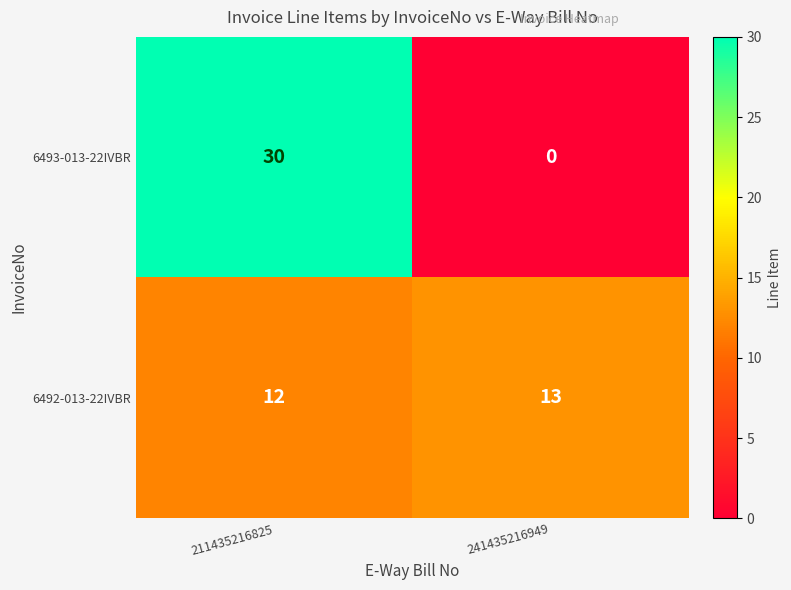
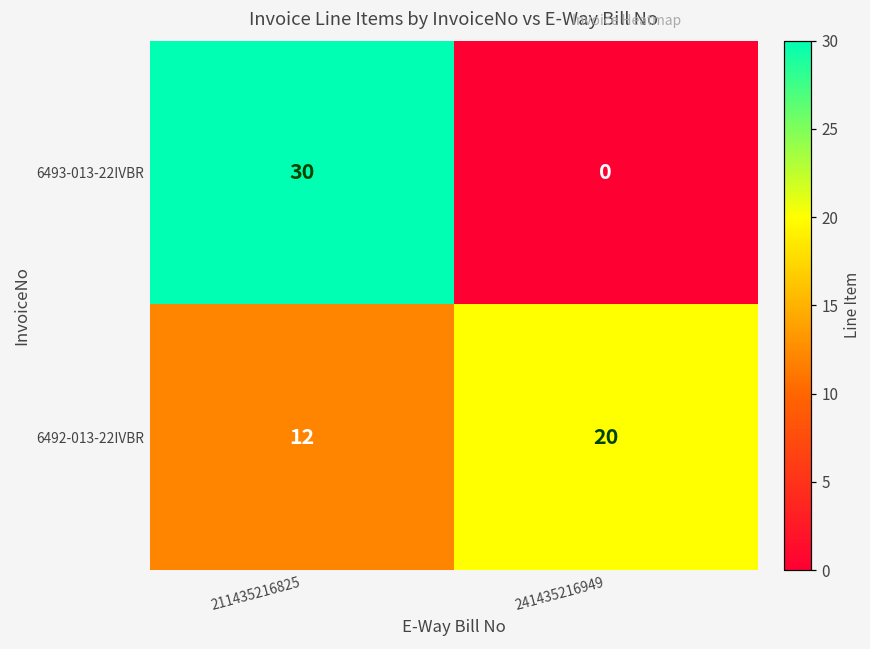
6492-013-22IVBR, 241435216949: 13 -> 20
